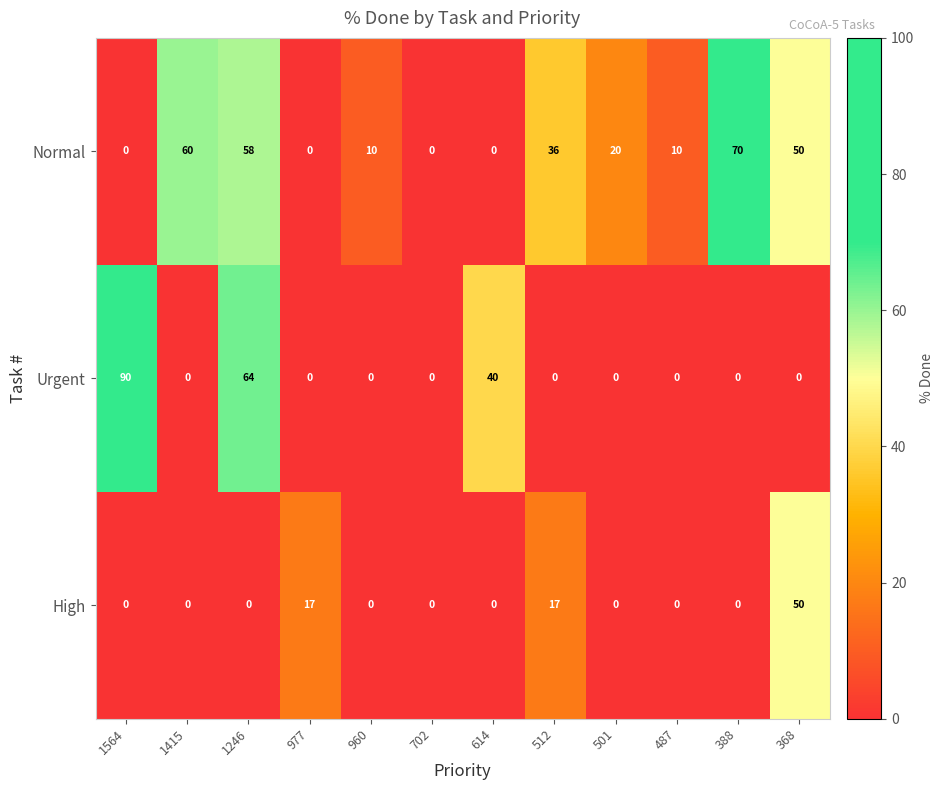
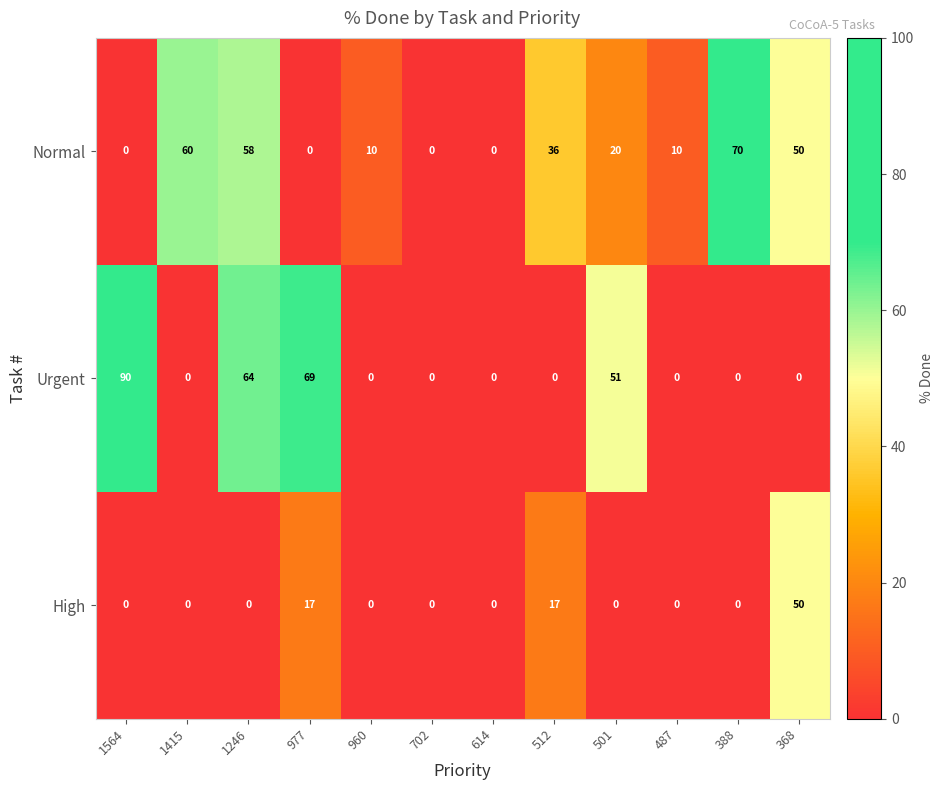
Urgent, 977: 0 -> 69
Urgent, 614: 40 -> 0
Urgent, 501: 0 -> 51
